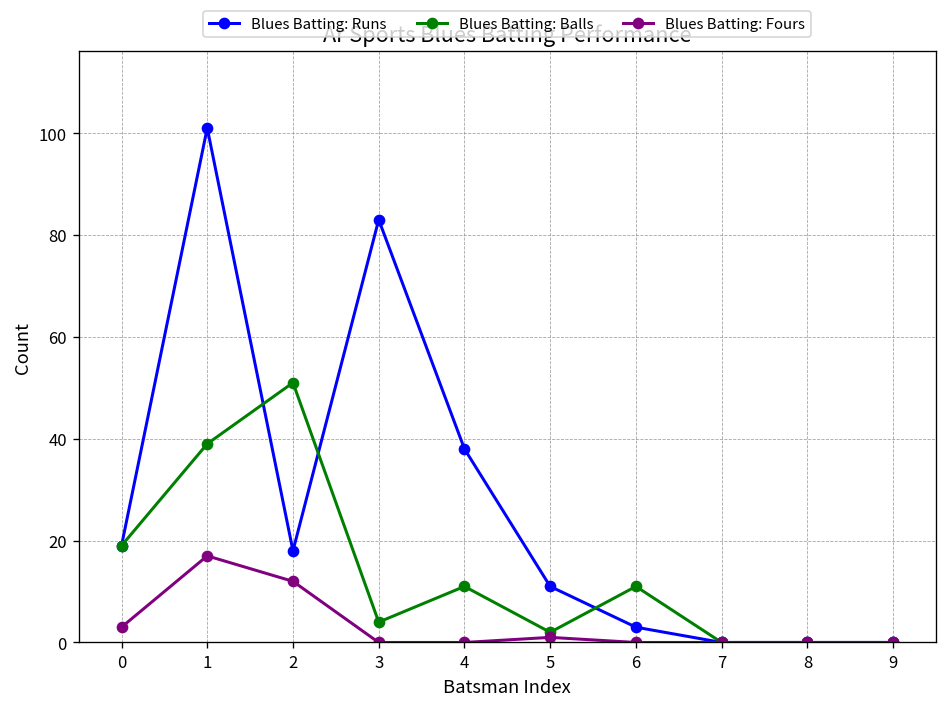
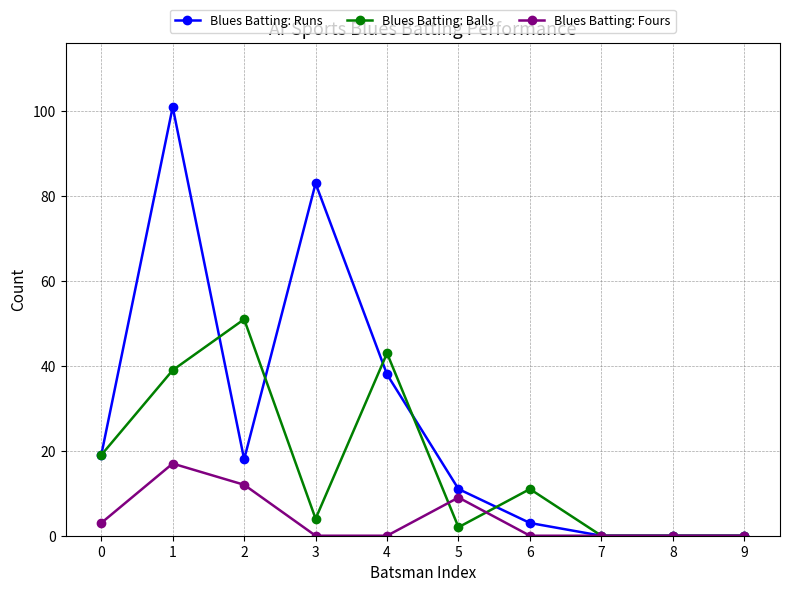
Blues Batting: Balls, 4: 11 -> 43
Blues Batting: Fours, 5: 1 -> 9
